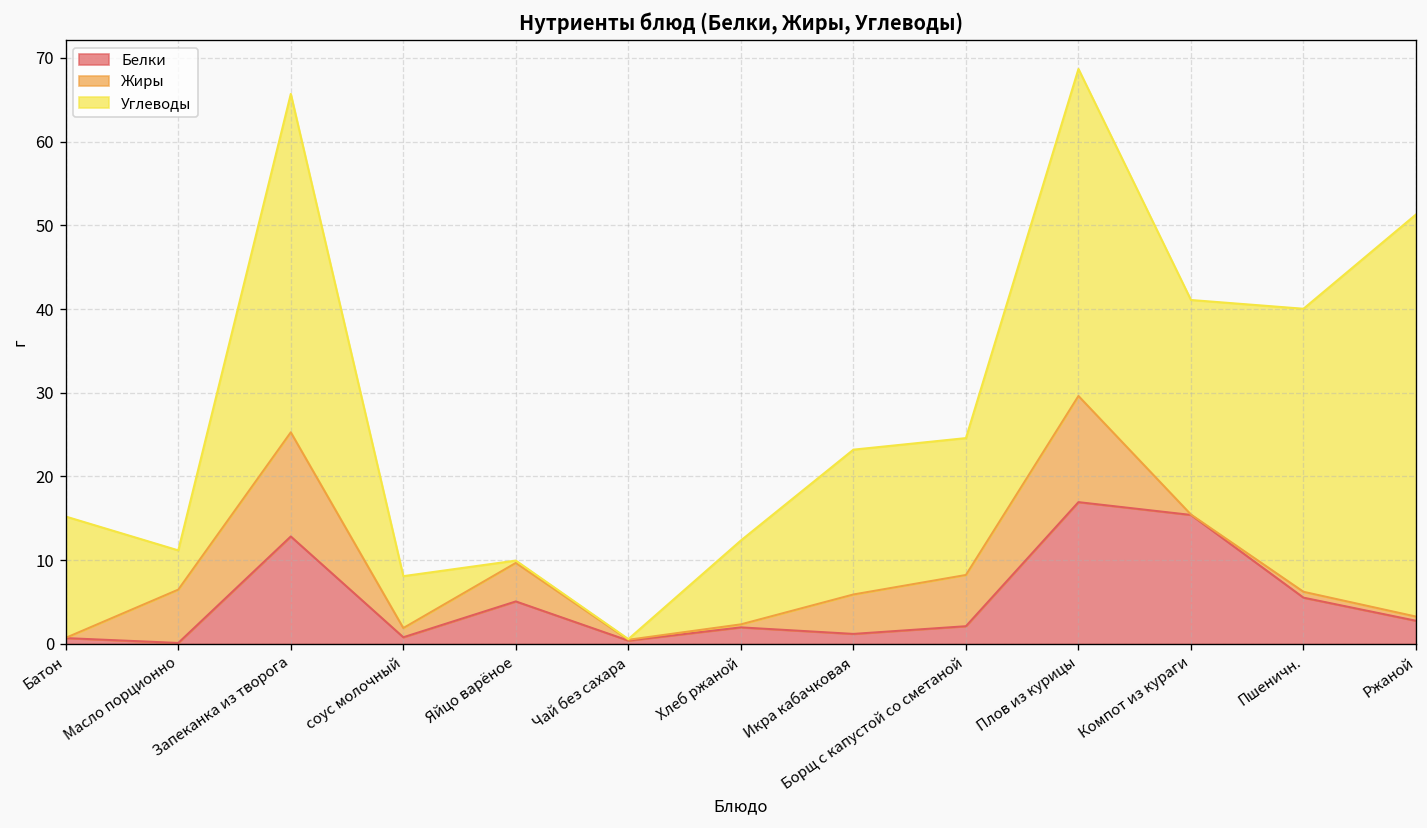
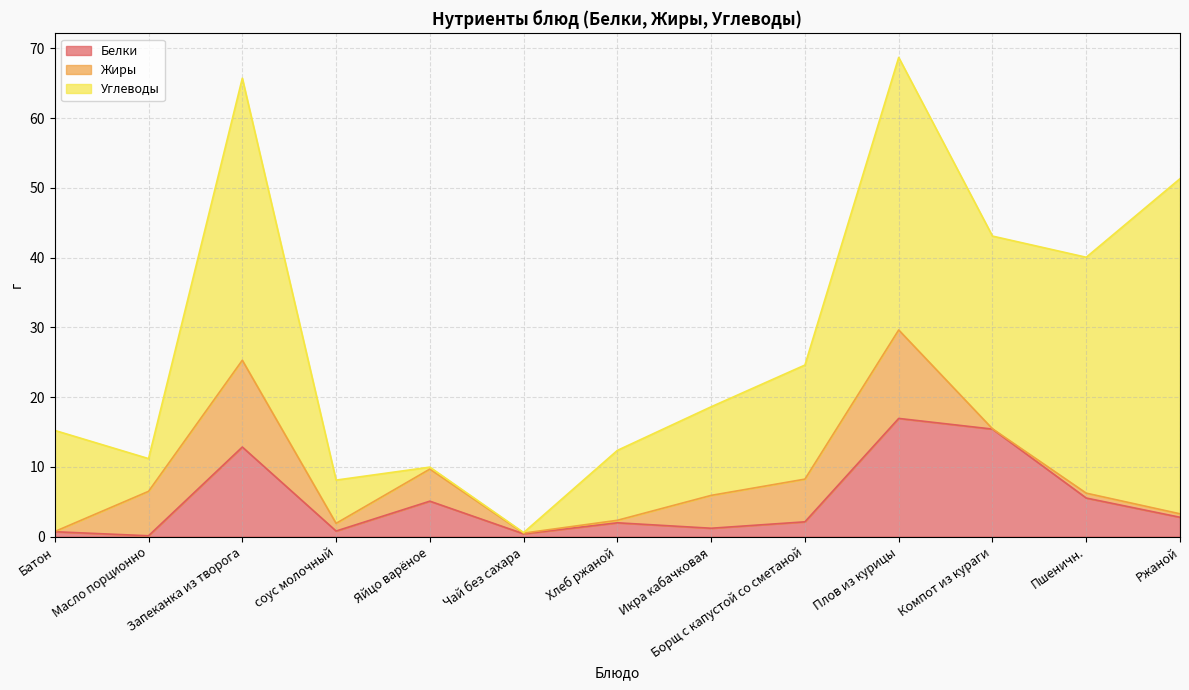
Углеводы, Икра кабачковая: 17 -> 13
Углеводы, Компот из кураги: 26 -> 28
